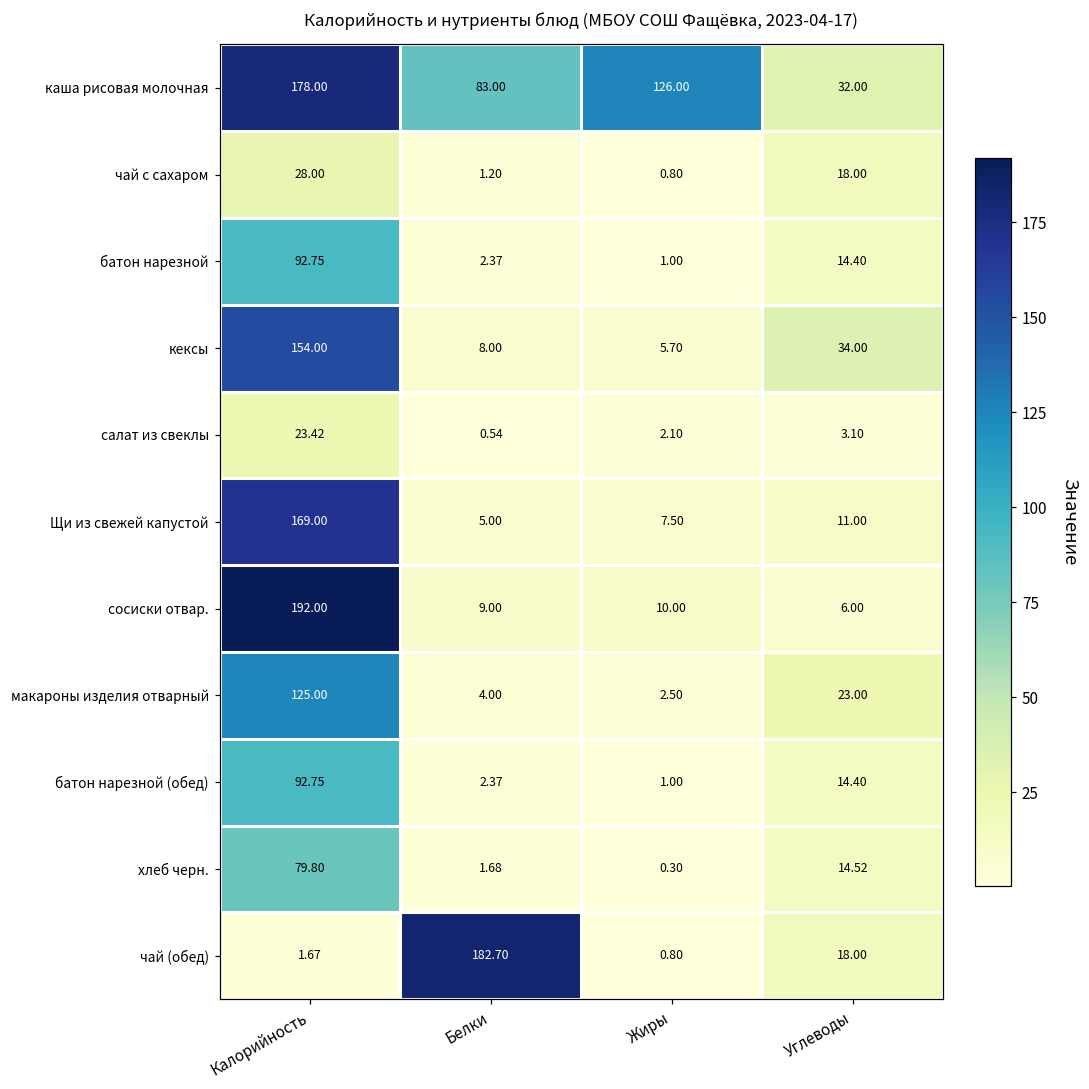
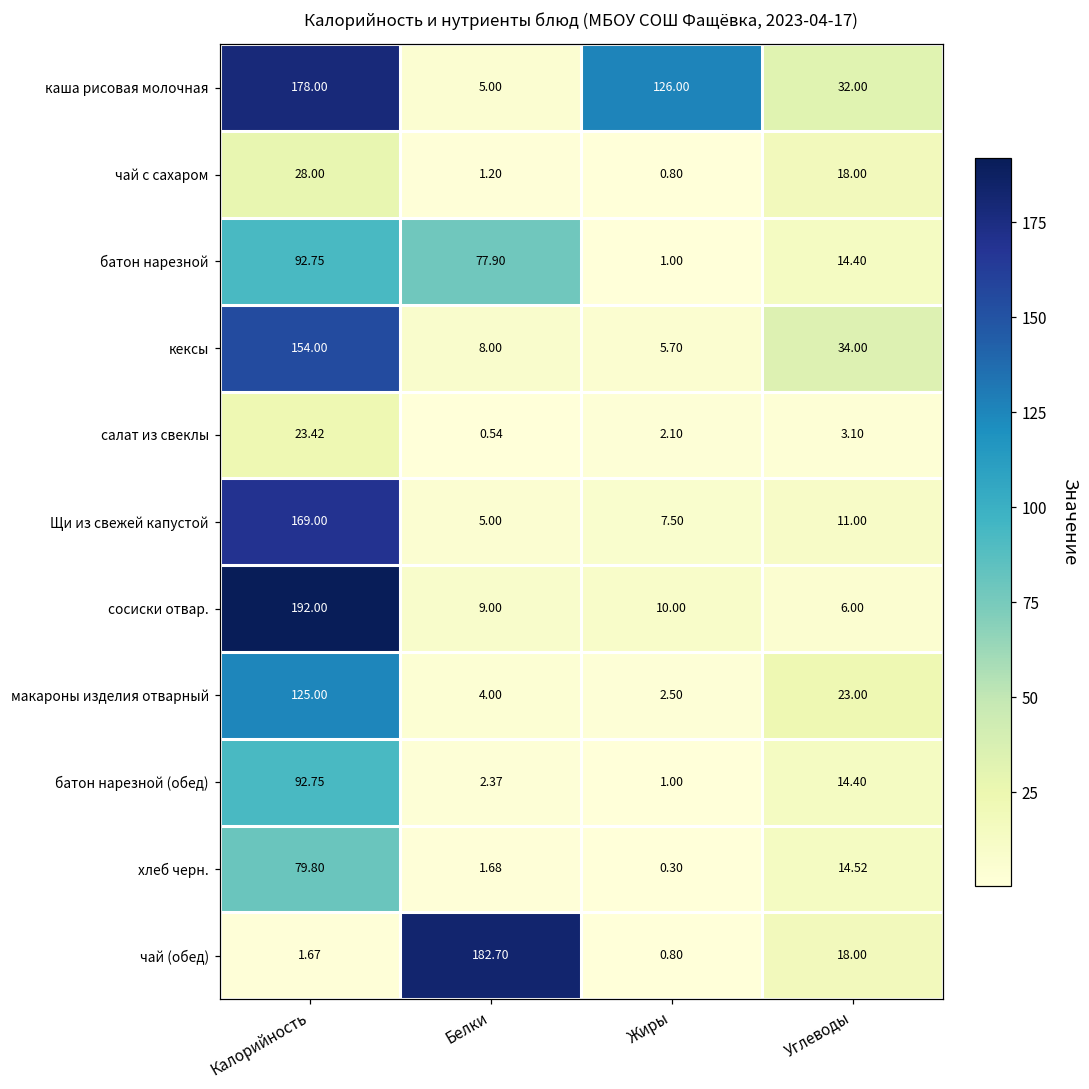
каша рисовая молочная, Белки: 83.00 -> 5.00
батон нарезной, Белки: 2.37 -> 77.90
